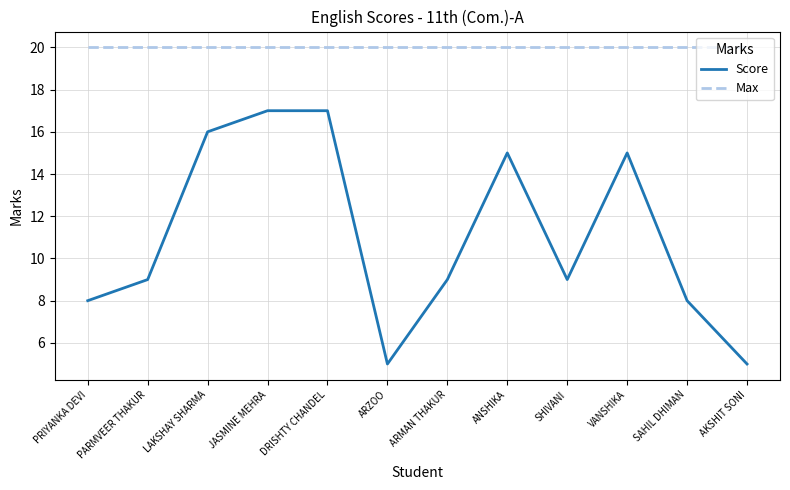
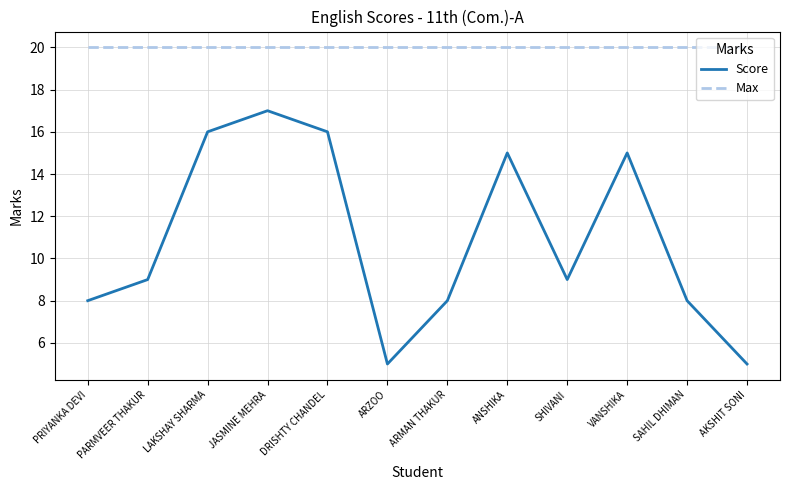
Score, DRISHTY CHANDEL: 17 -> 16
Score, ARMAN THAKUR: 9 -> 8
